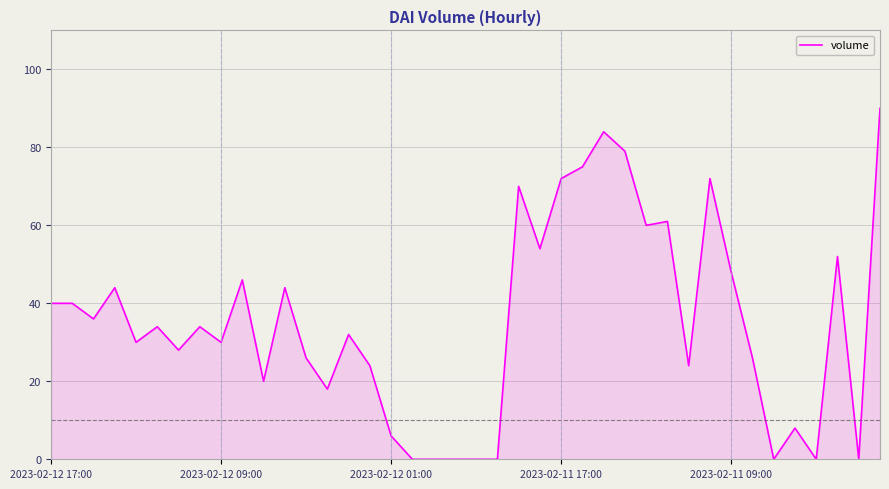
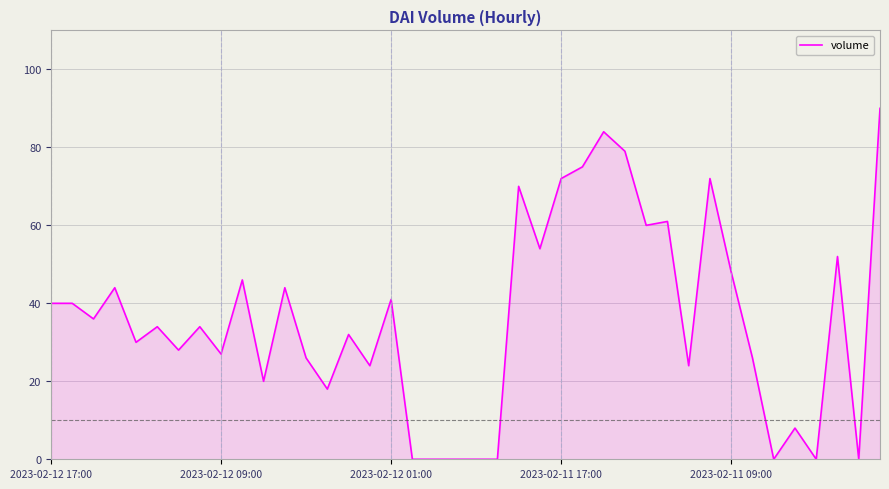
2023-02-12 09:00: 30 -> 27
2023-02-12 01:00: 6 -> 41
